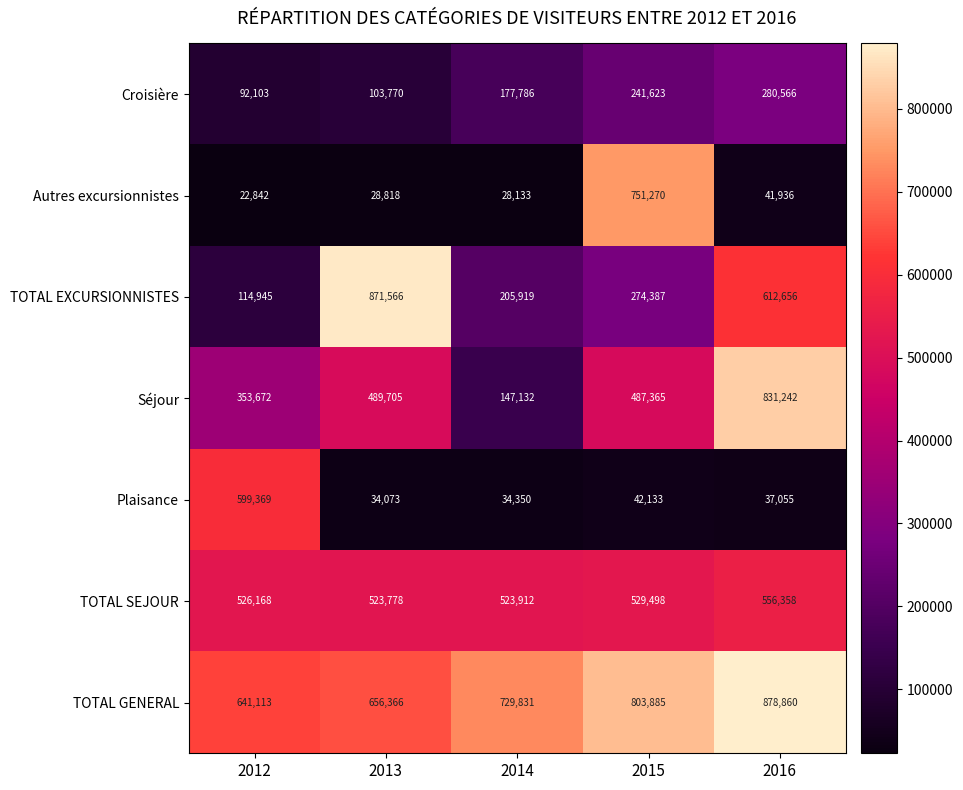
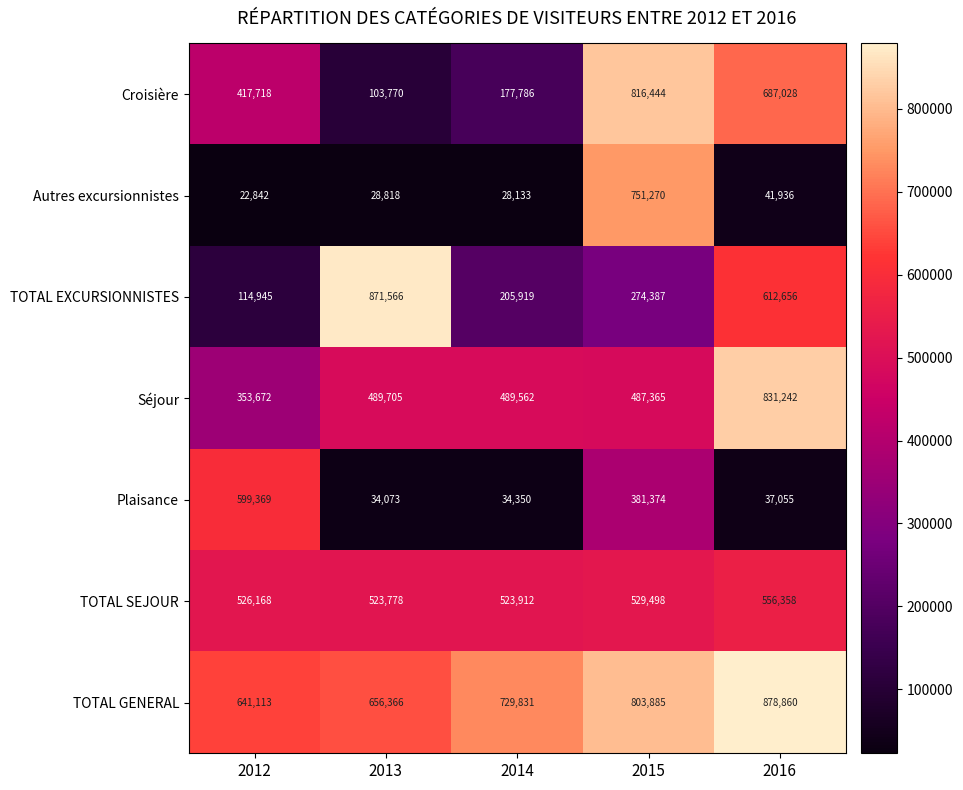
Croisière, 2012: 92,103 -> 417,718
Croisière, 2015: 241,623 -> 816,444
Croisière, 2016: 280,566 -> 687,028
Séjour, 2014: 147,132 -> 489,562
Plaisance, 2015: 42,133 -> 381,374
